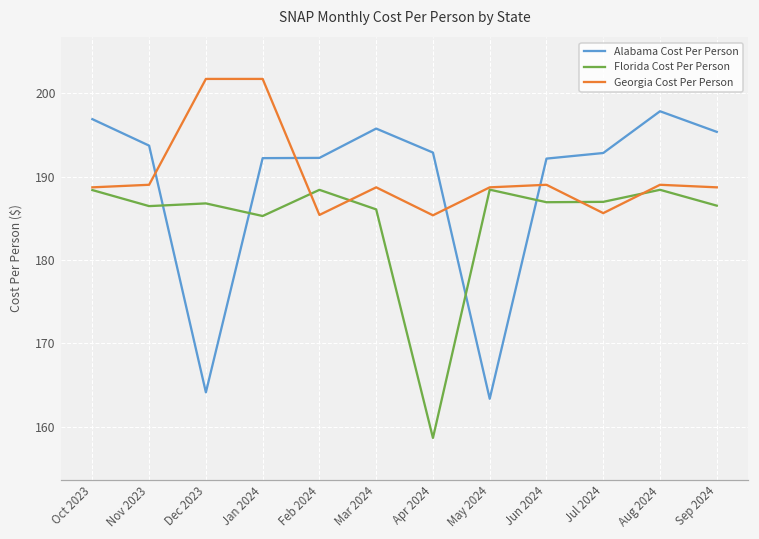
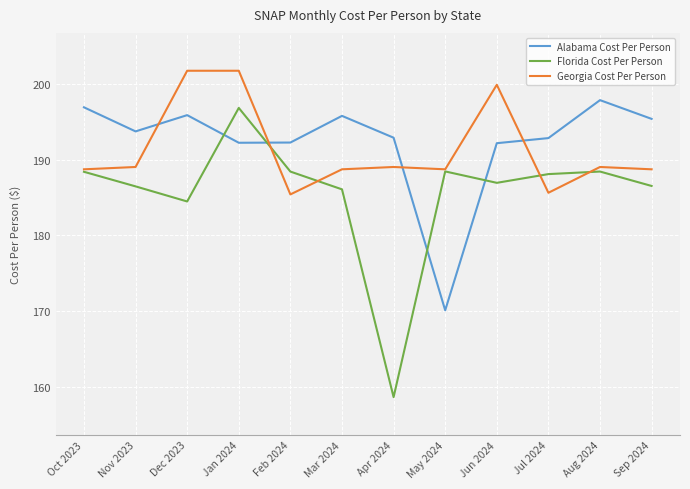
Alabama Cost Per Person, Dec 2023: 164 -> 196
Florida Cost Per Person, Dec 2023: 187 -> 184
Florida Cost Per Person, Jan 2024: 185 -> 197
Georgia Cost Per Person, Apr 2024: 185 -> 189
Alabama Cost Per Person, May 2024: 163 -> 170
Georgia Cost Per Person, Jun 2024: 189 -> 200
Florida Cost Per Person, Jul 2024: 187 -> 188
